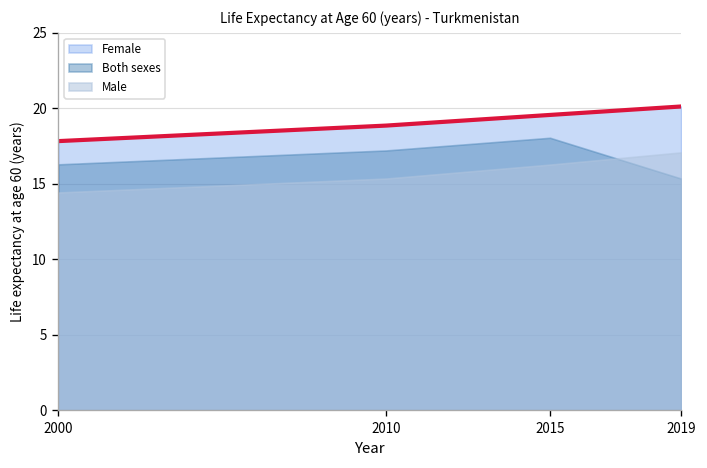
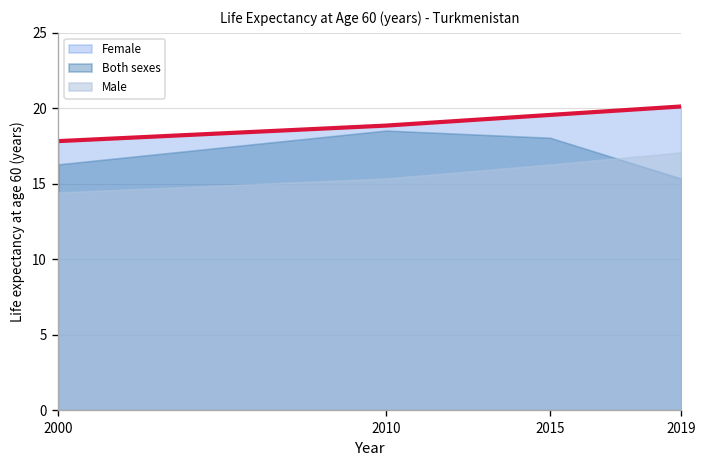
Both sexes, 2010: 17.2 -> 18.5
